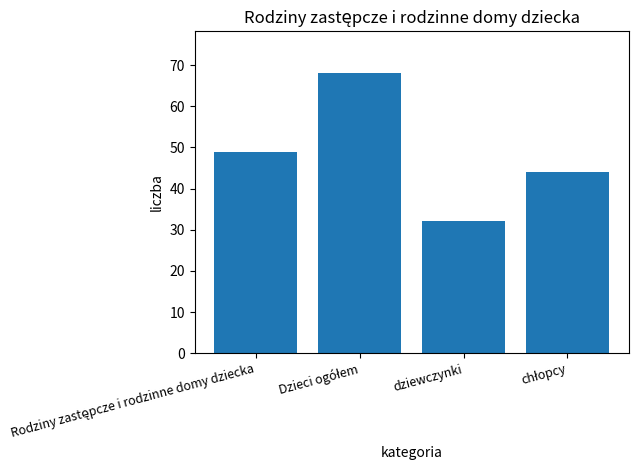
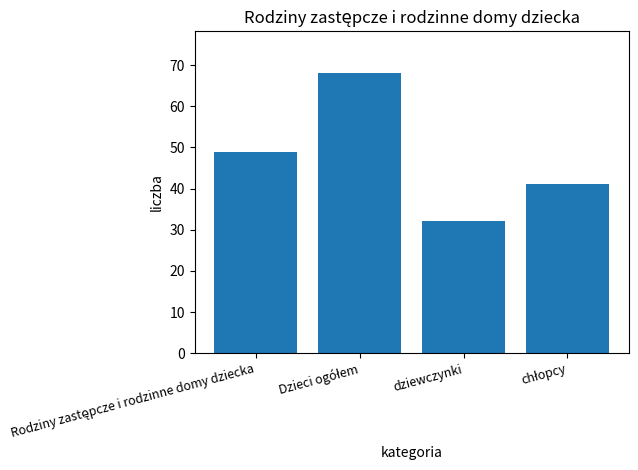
chłopcy: 44 -> 41
